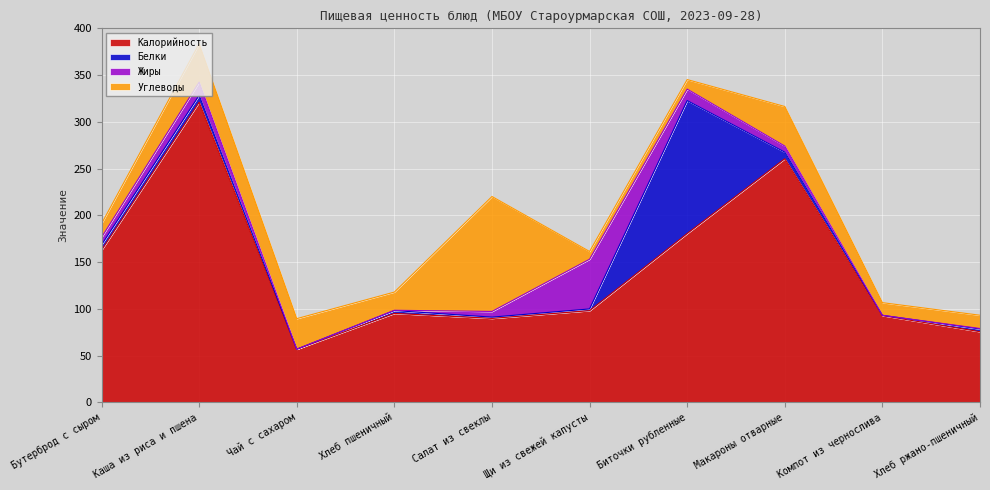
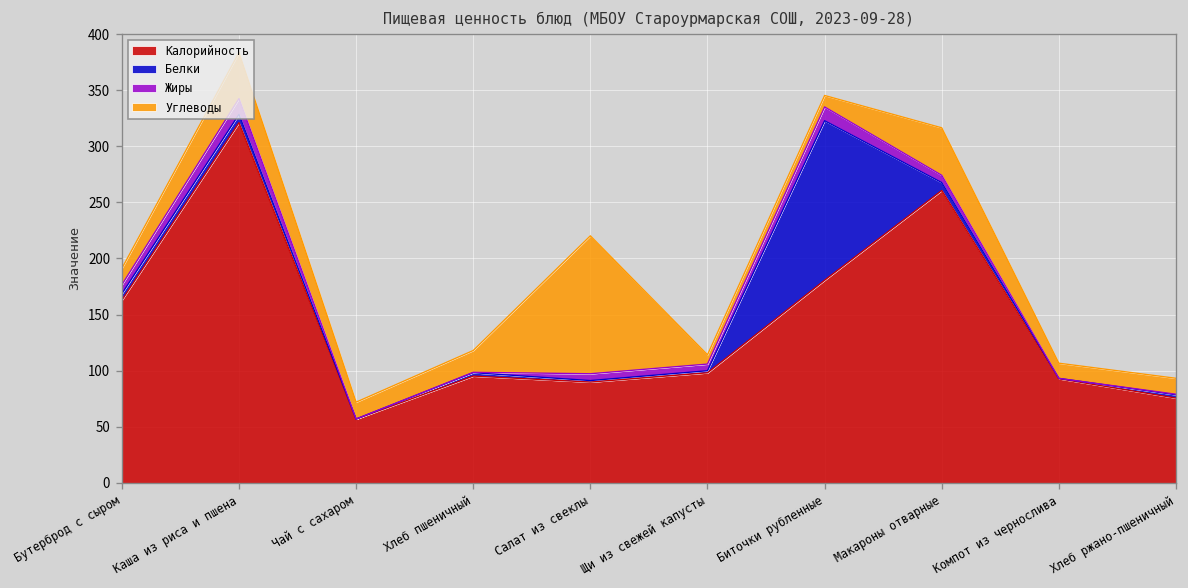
Углеводы, Чай с сахаром: 30 -> 10
Жиры, Щи из свежей капусты: 50 -> 10
